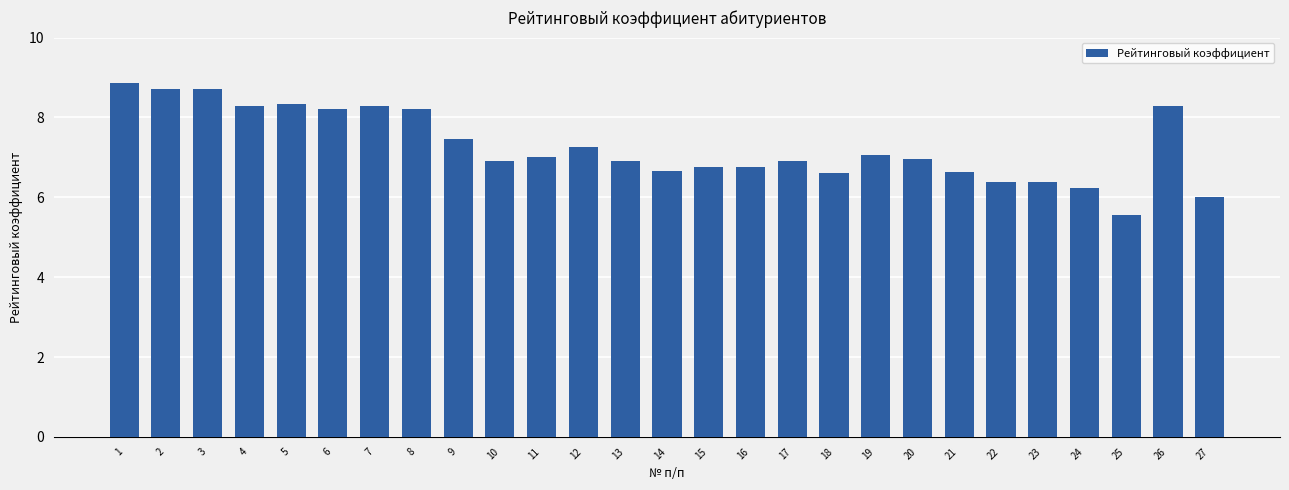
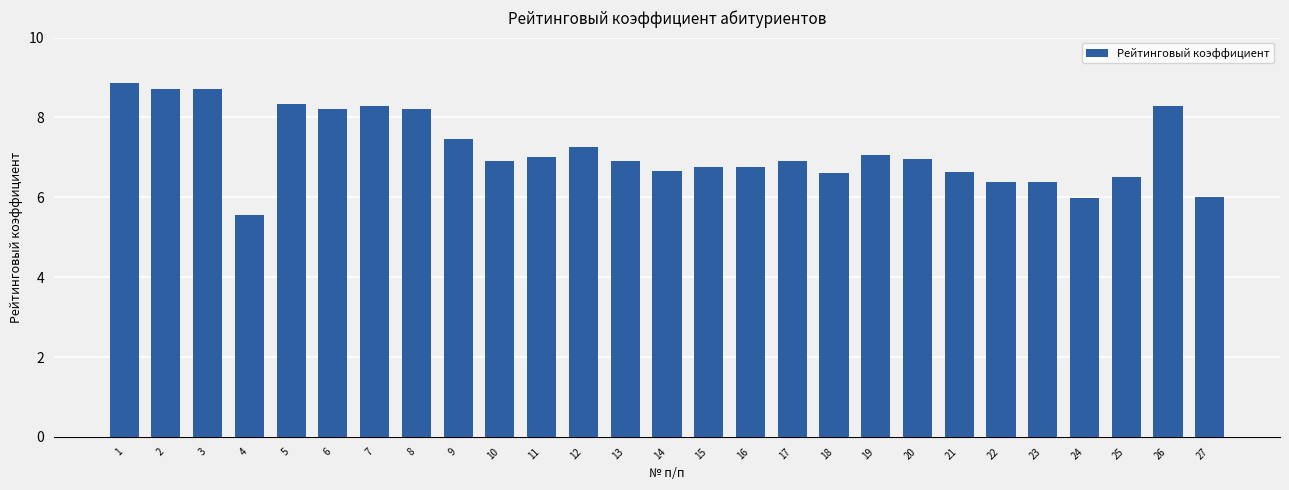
4: 8.3 -> 5.6
24: 6.2 -> 6.0
25: 5.5 -> 6.5
